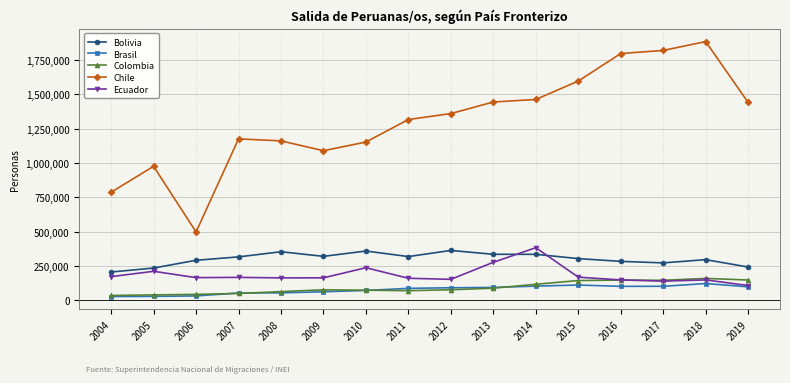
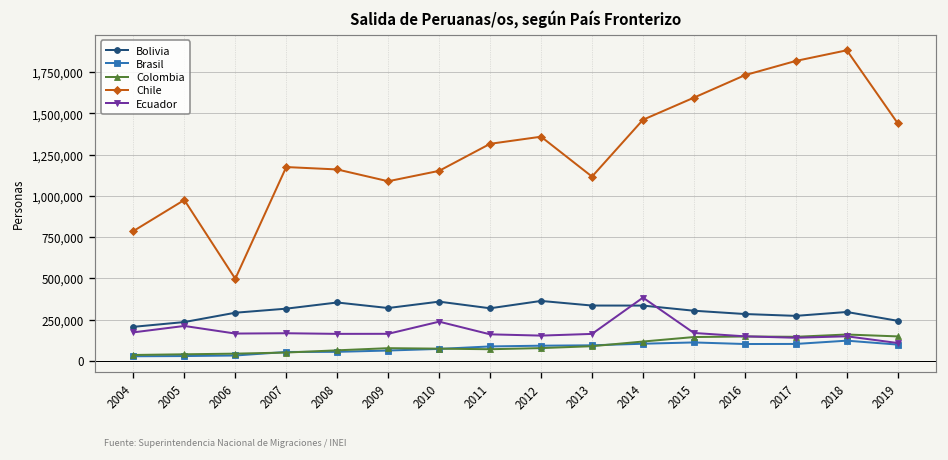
Chile, 2013: 1,440,000 -> 1,120,000
Ecuador, 2013: 280,000 -> 160,000
Chile, 2016: 1,800,000 -> 1,730,000
